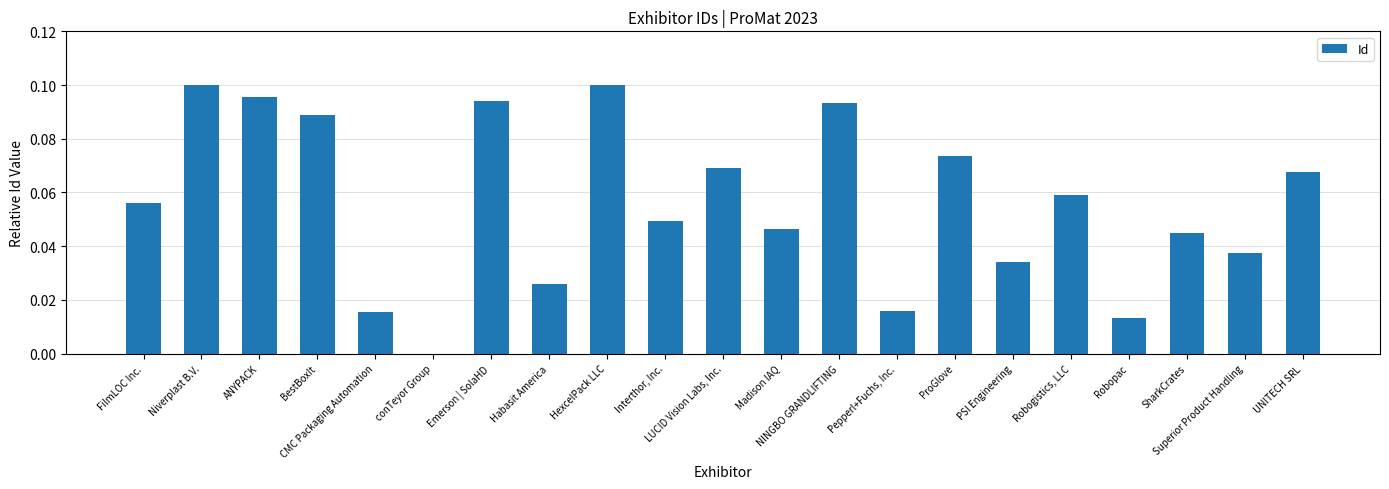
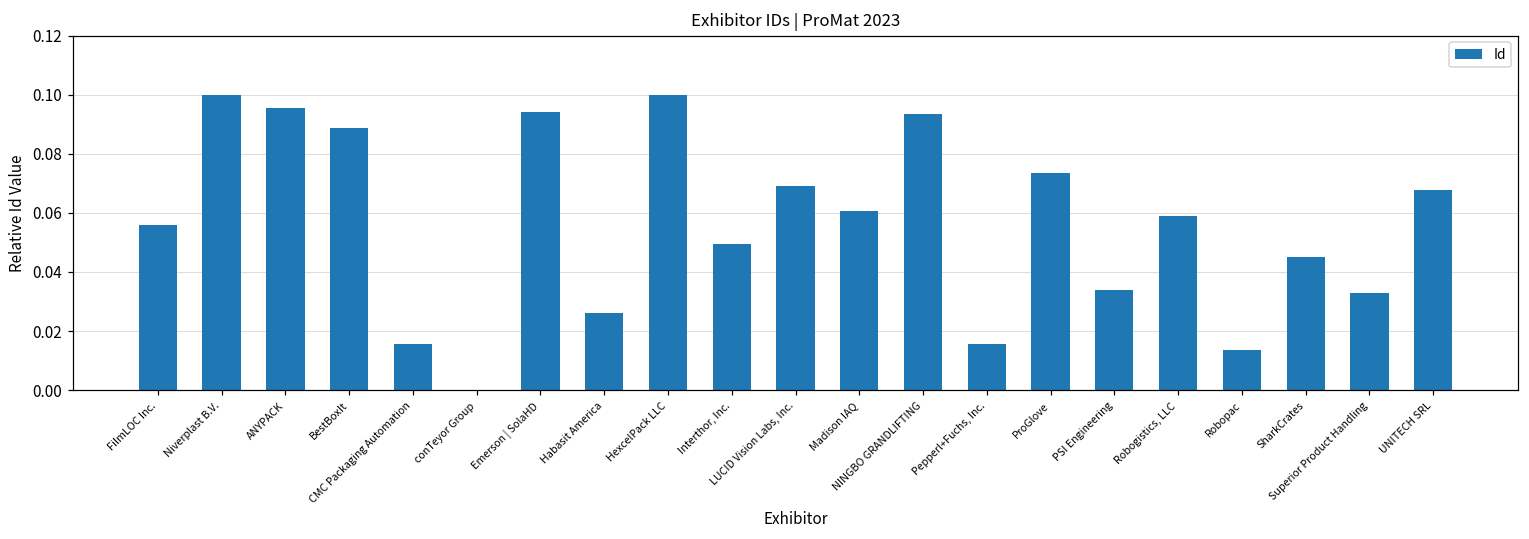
Madison IAQ: 0.046 -> 0.061
Superior Product Handling: 0.038 -> 0.033
